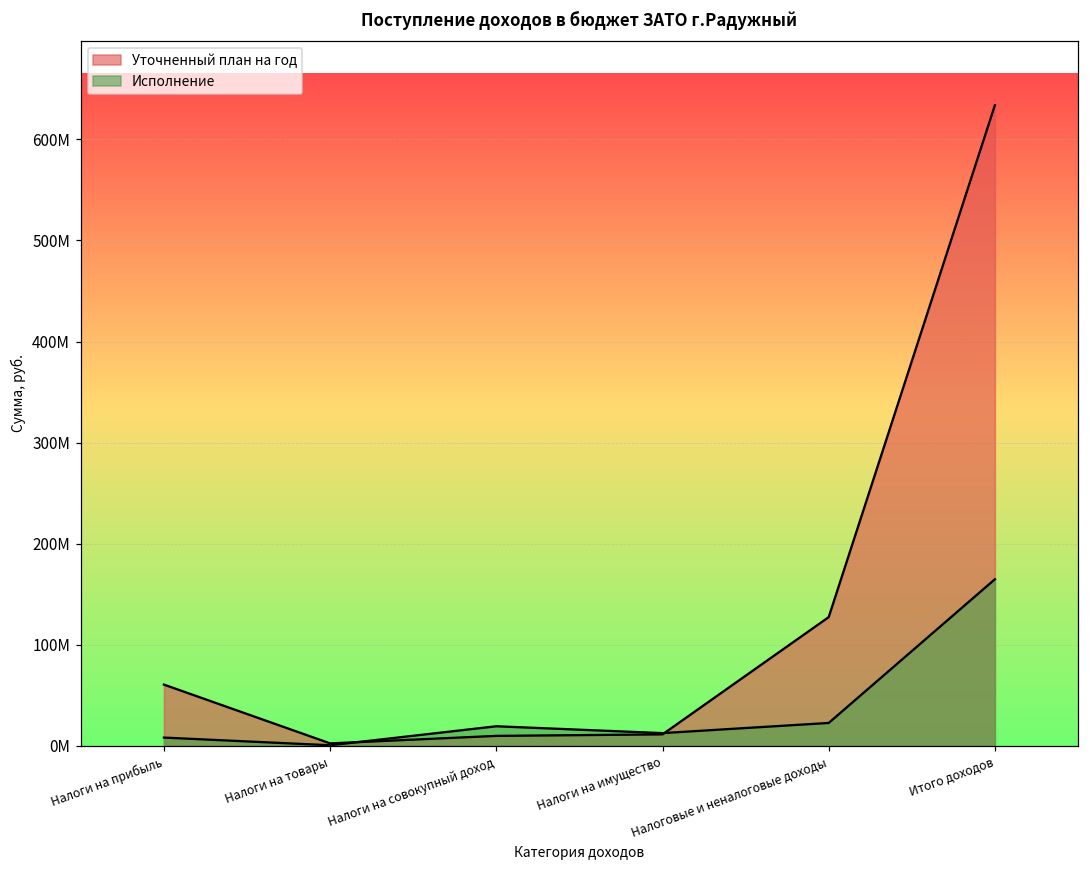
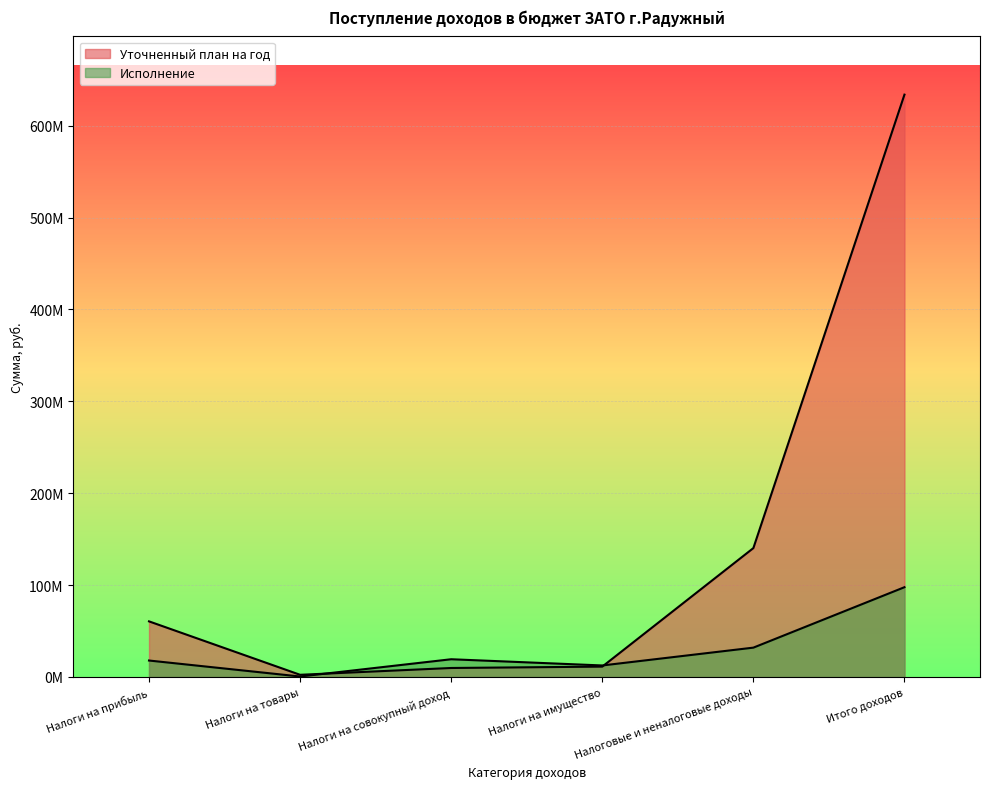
Исполнение, Налоги на прибыль: 10000000 -> 20000000
Уточненный план на год, Налоговые и неналоговые доходы: 130000000 -> 140000000
Исполнение, Налоговые и неналоговые доходы: 20000000 -> 30000000
Исполнение, Итого доходов: 160000000 -> 100000000
